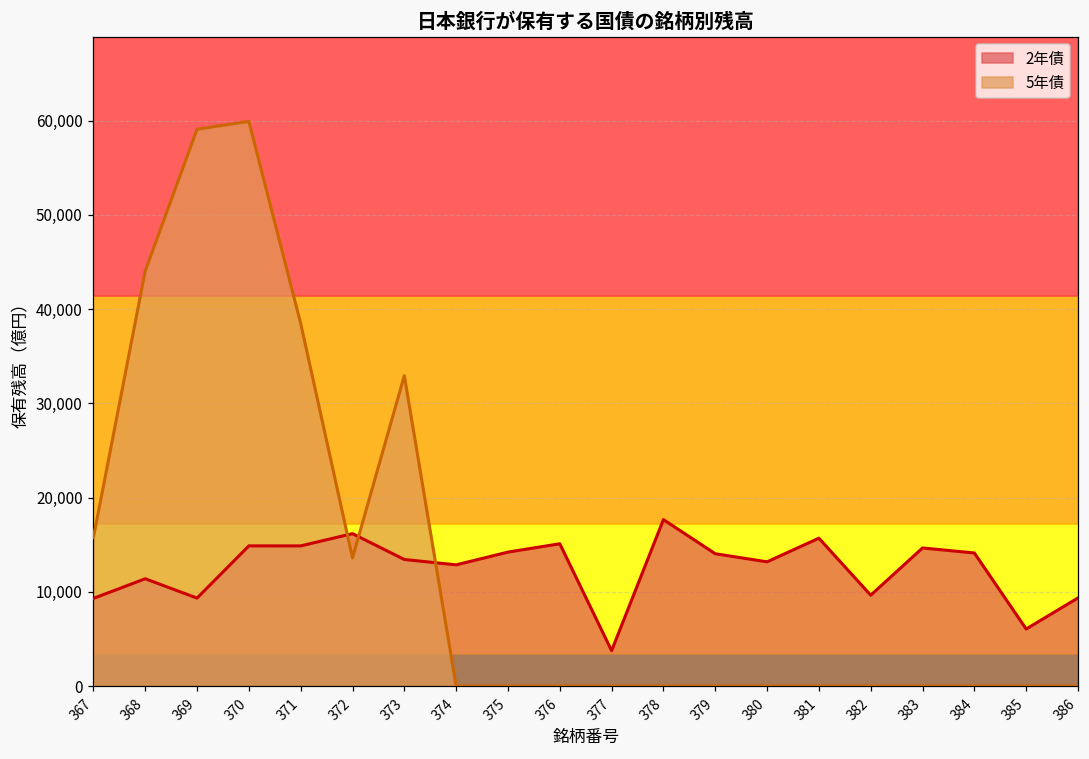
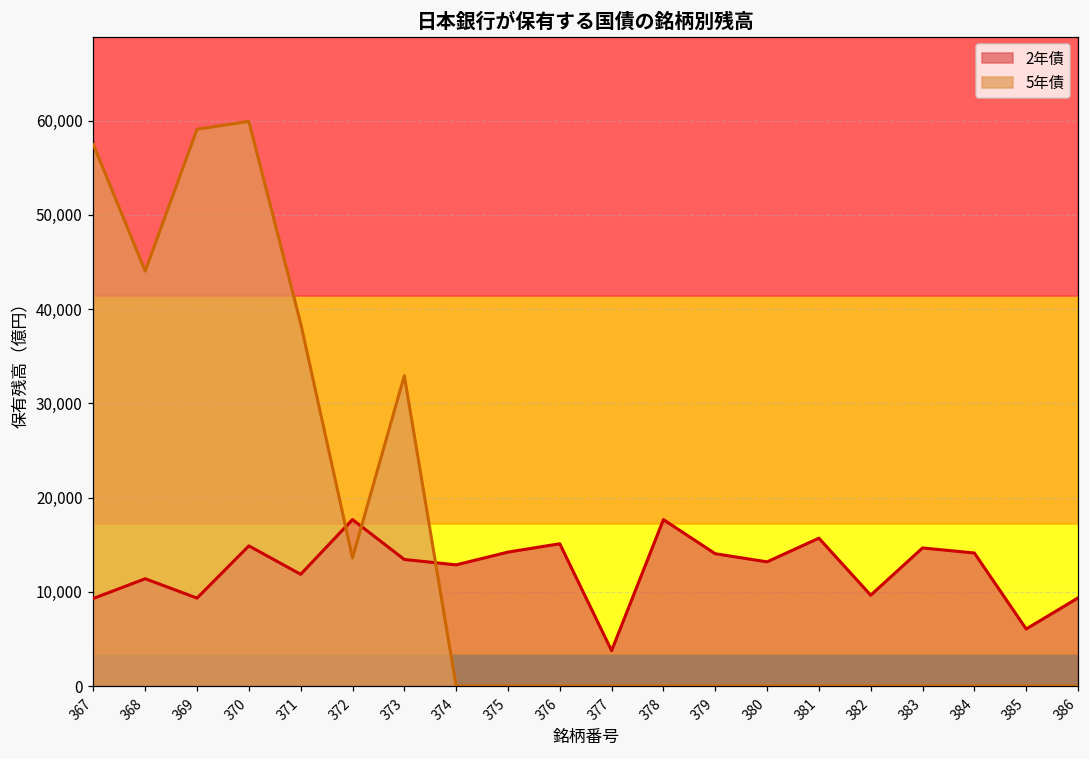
5年債, 367: 16,000 -> 57,000
2年債, 371: 15,000 -> 12,000
2年債, 372: 16,000 -> 18,000
